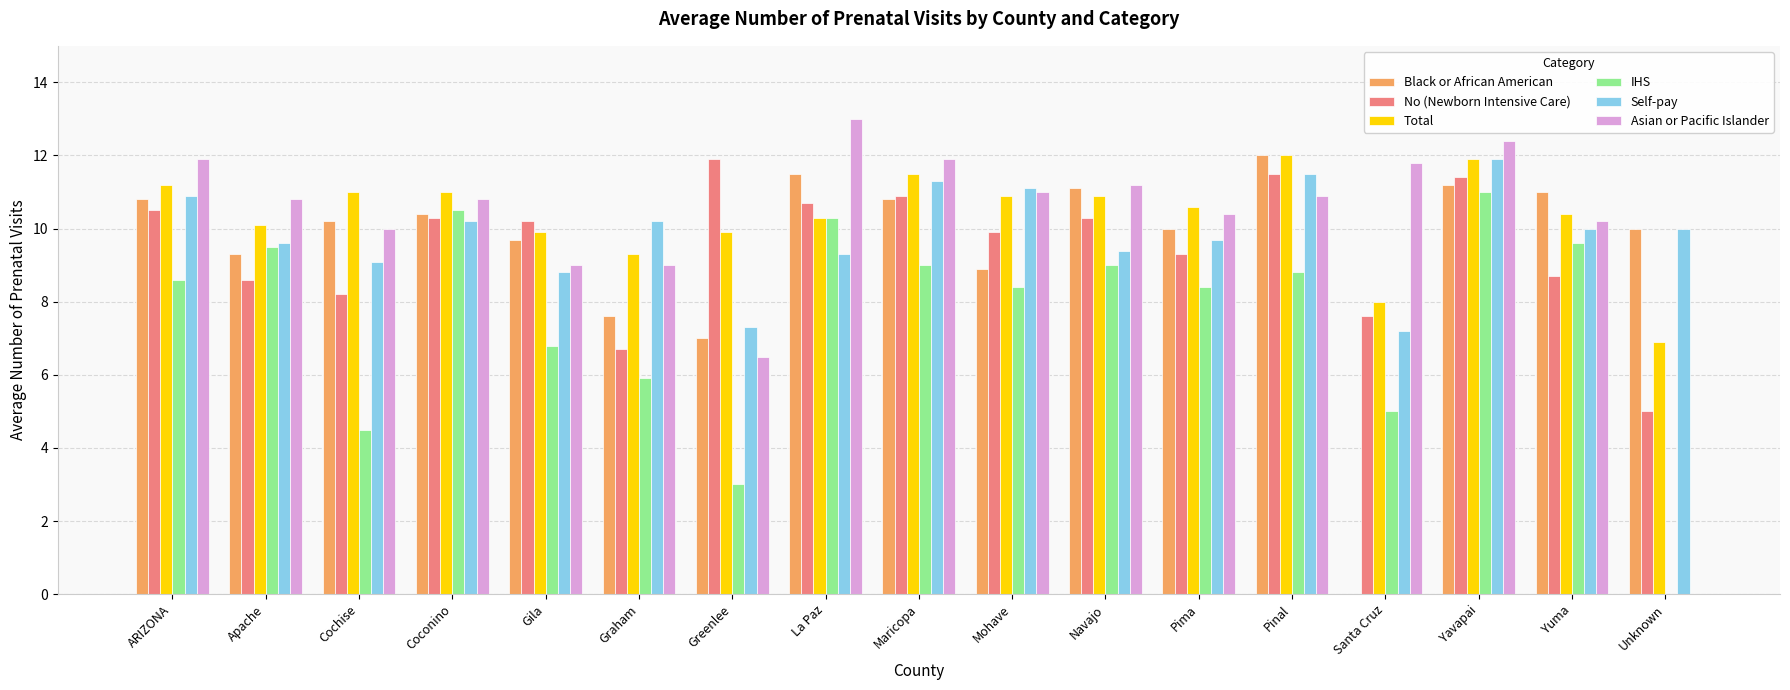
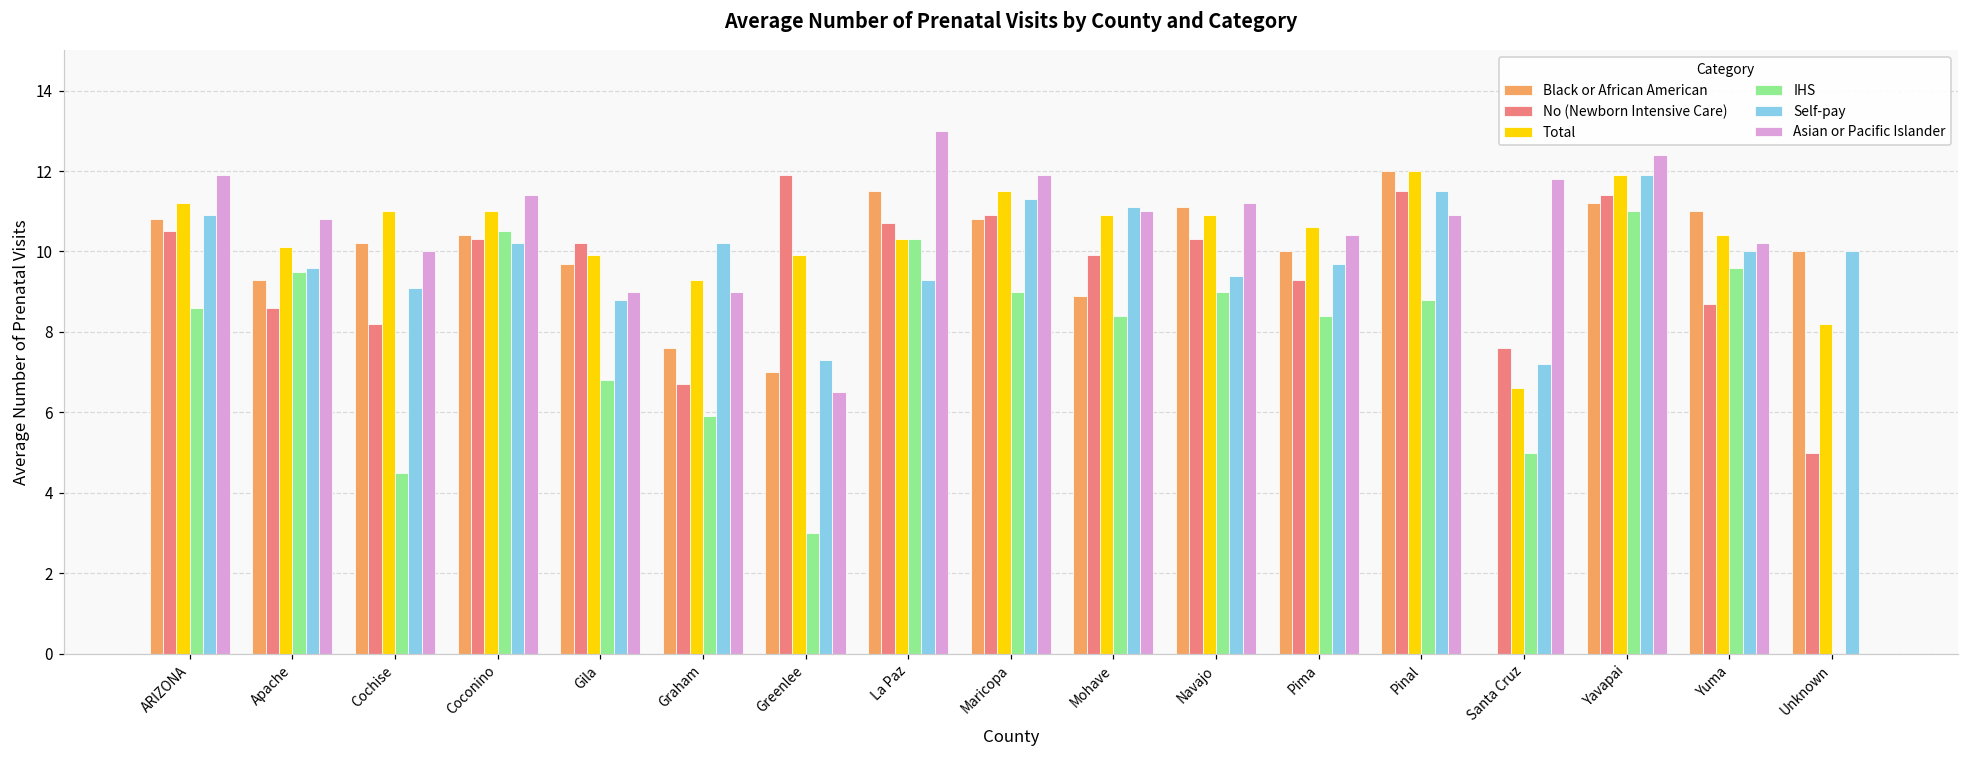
Asian or Pacific Islander, Coconino: 10.8 -> 11.4
Total, Santa Cruz: 8.0 -> 6.6
Total, Unknown: 6.9 -> 8.2
